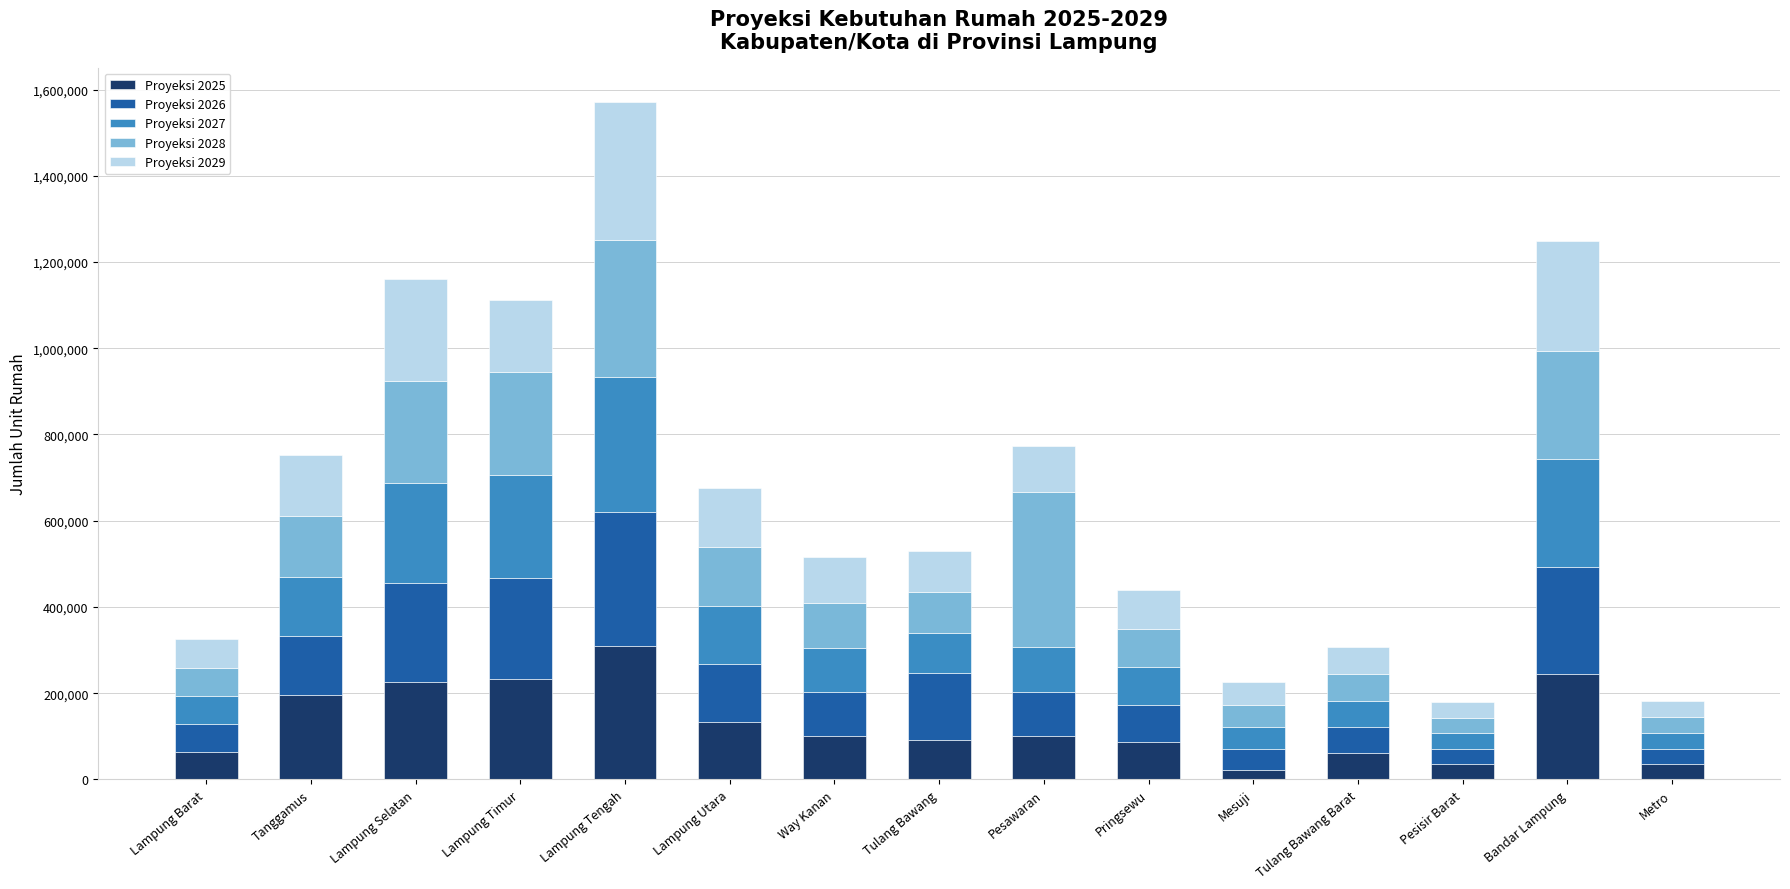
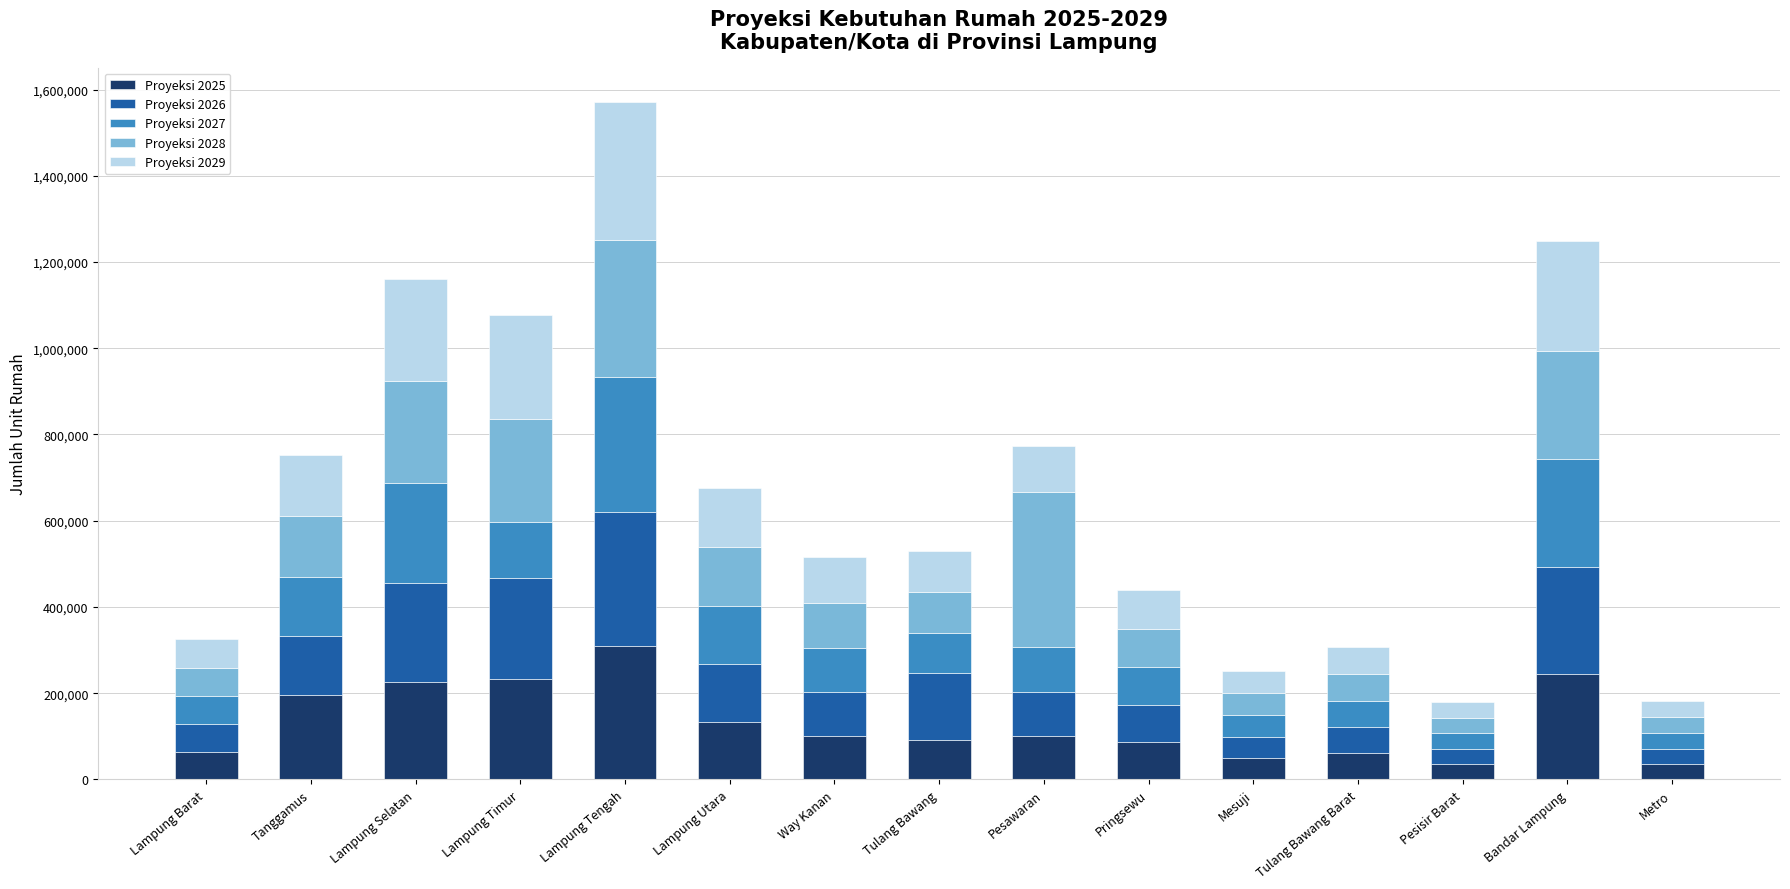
Proyeksi 2027, Lampung Timur: 240,000 -> 130,000
Proyeksi 2029, Lampung Timur: 170,000 -> 240,000
Proyeksi 2025, Mesuji: 20,000 -> 50,000
